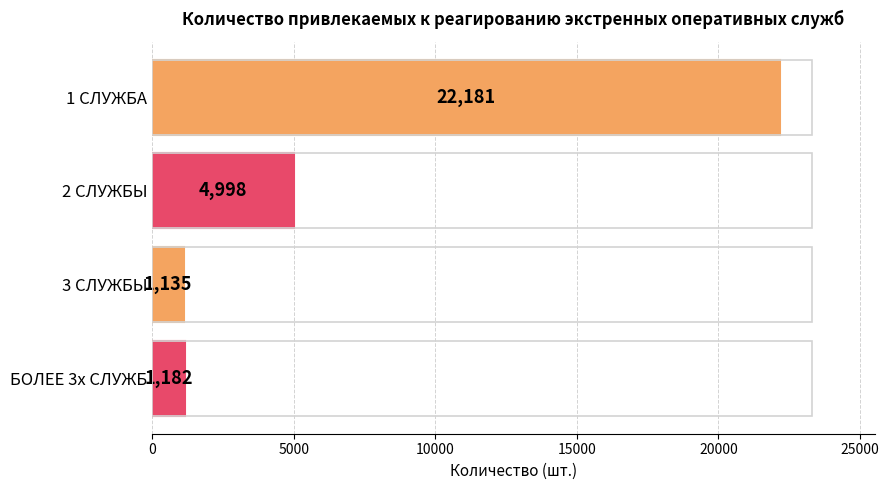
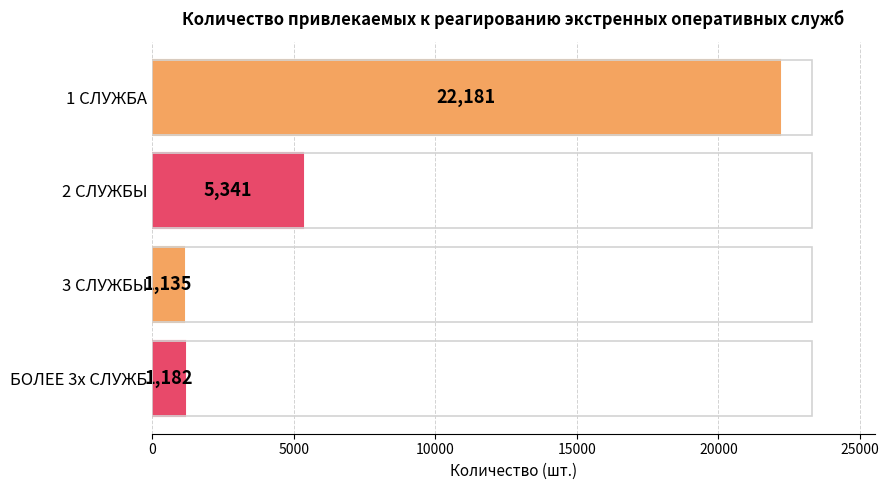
2 СЛУЖБЫ: 4,998 -> 5,341
